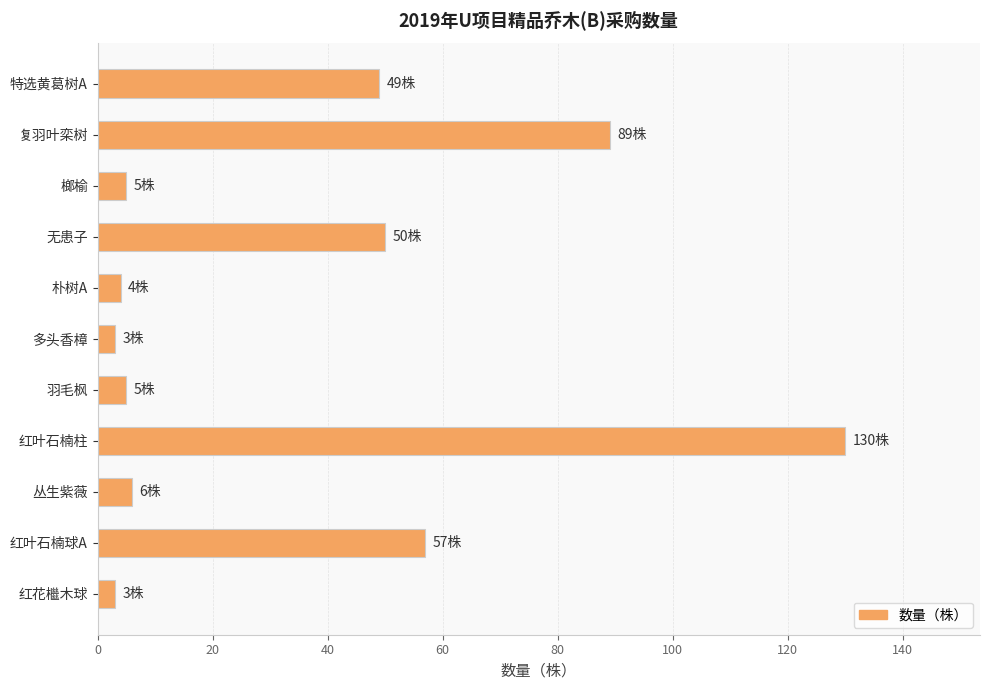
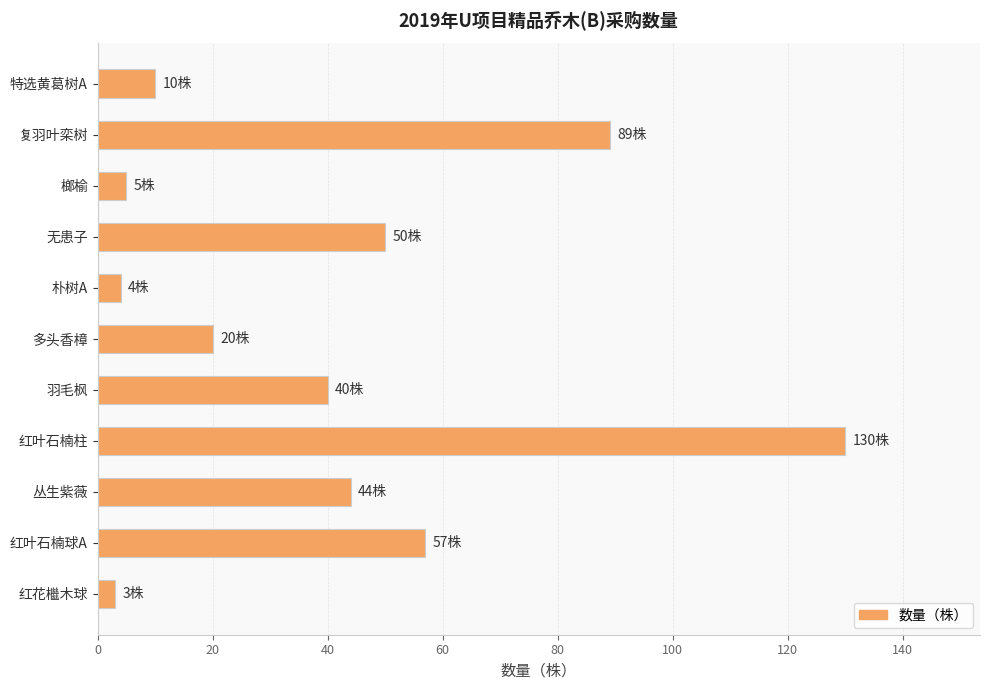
特选黄葛树A: 49株 -> 10株
多头香樟: 3株 -> 20株
羽毛枫: 5株 -> 40株
丛生紫薇: 6株 -> 44株
